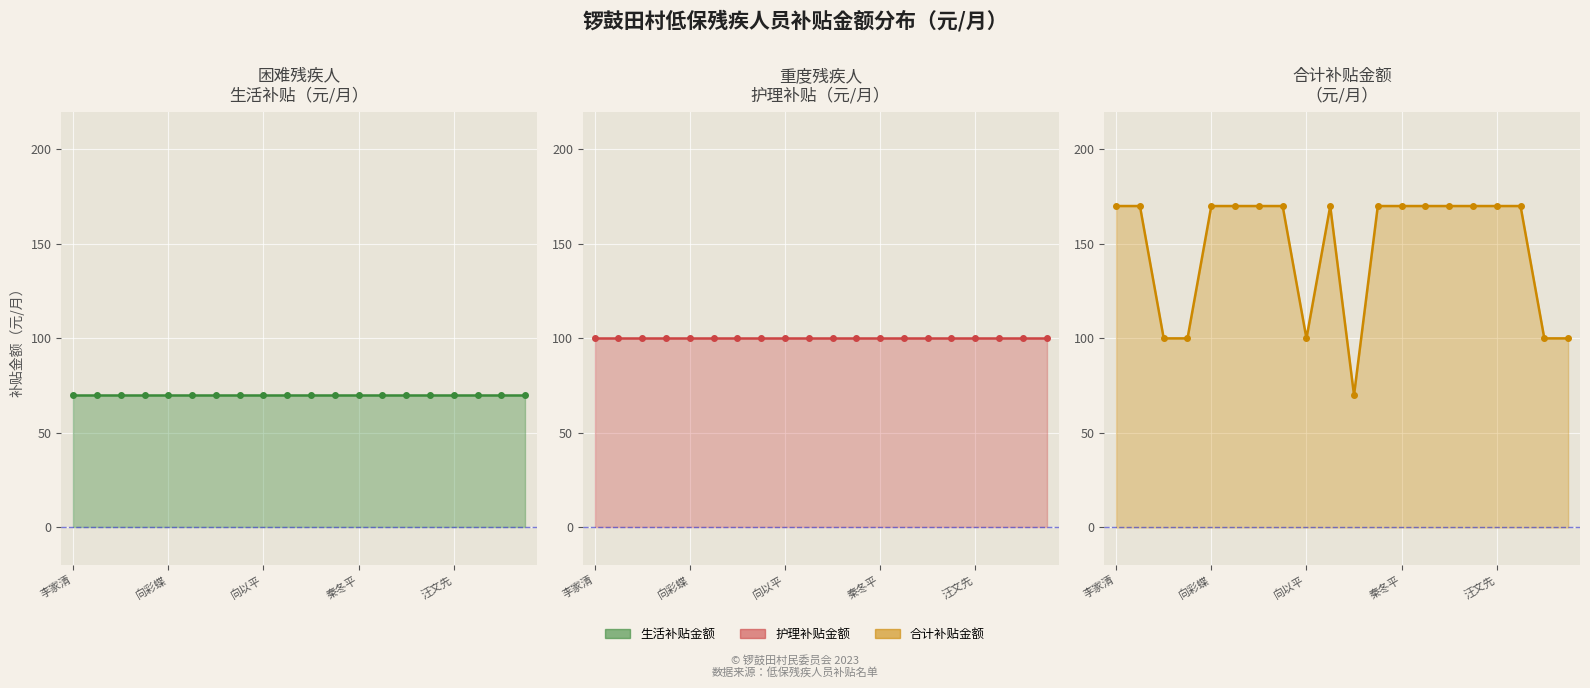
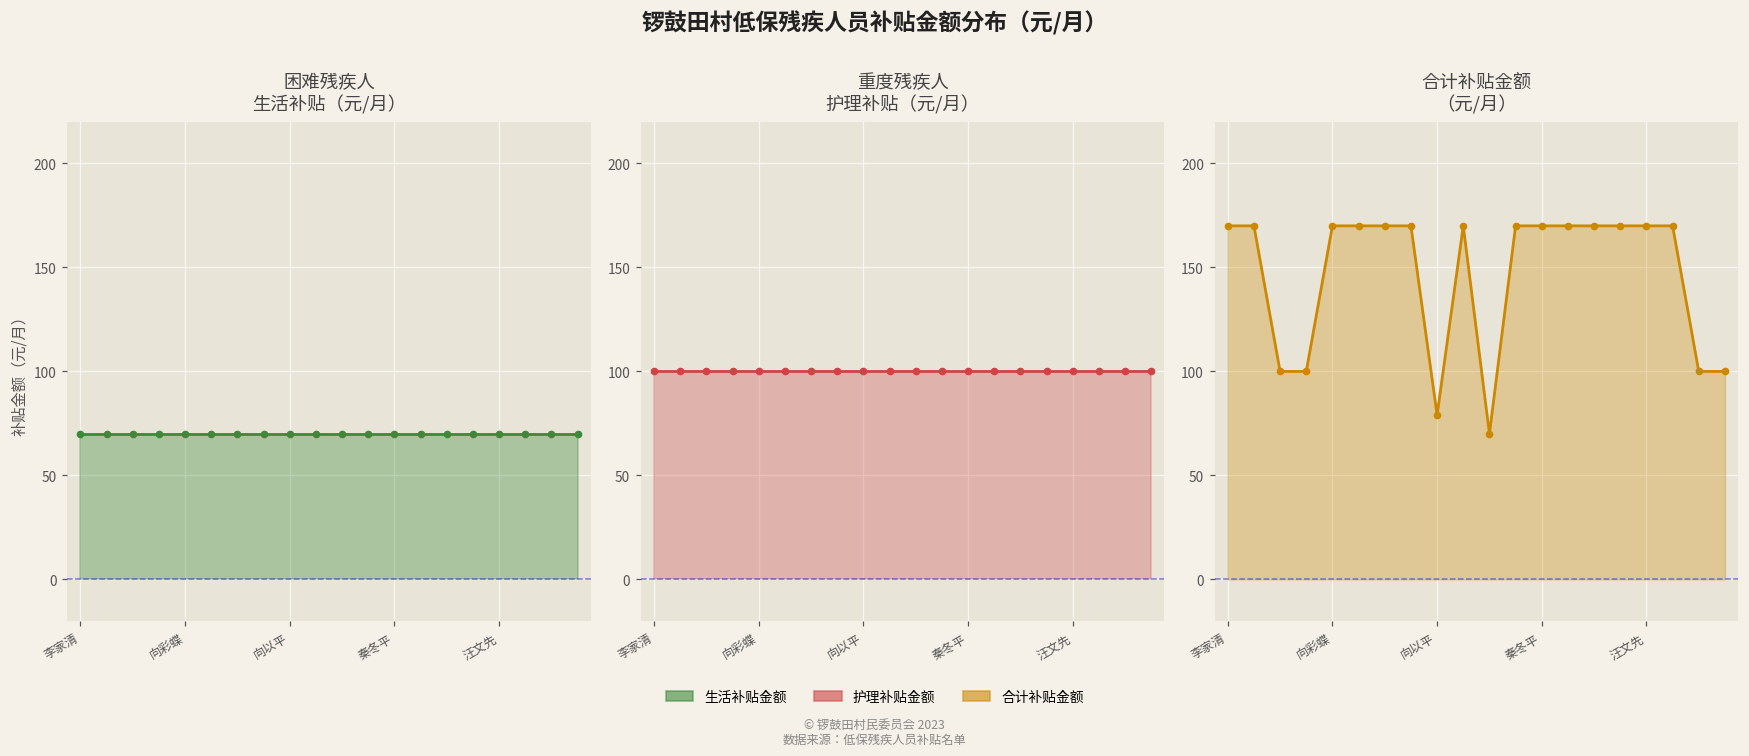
合计补贴金额 （元/月）, 向以平: 100 -> 79
